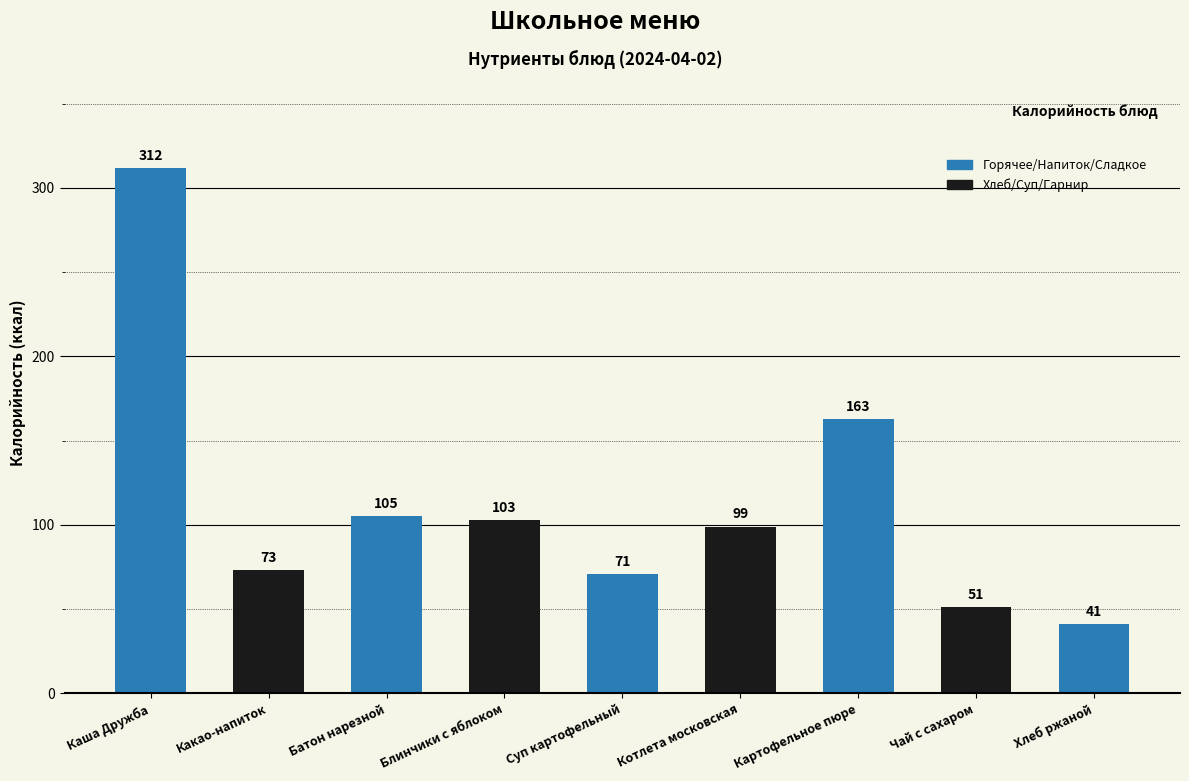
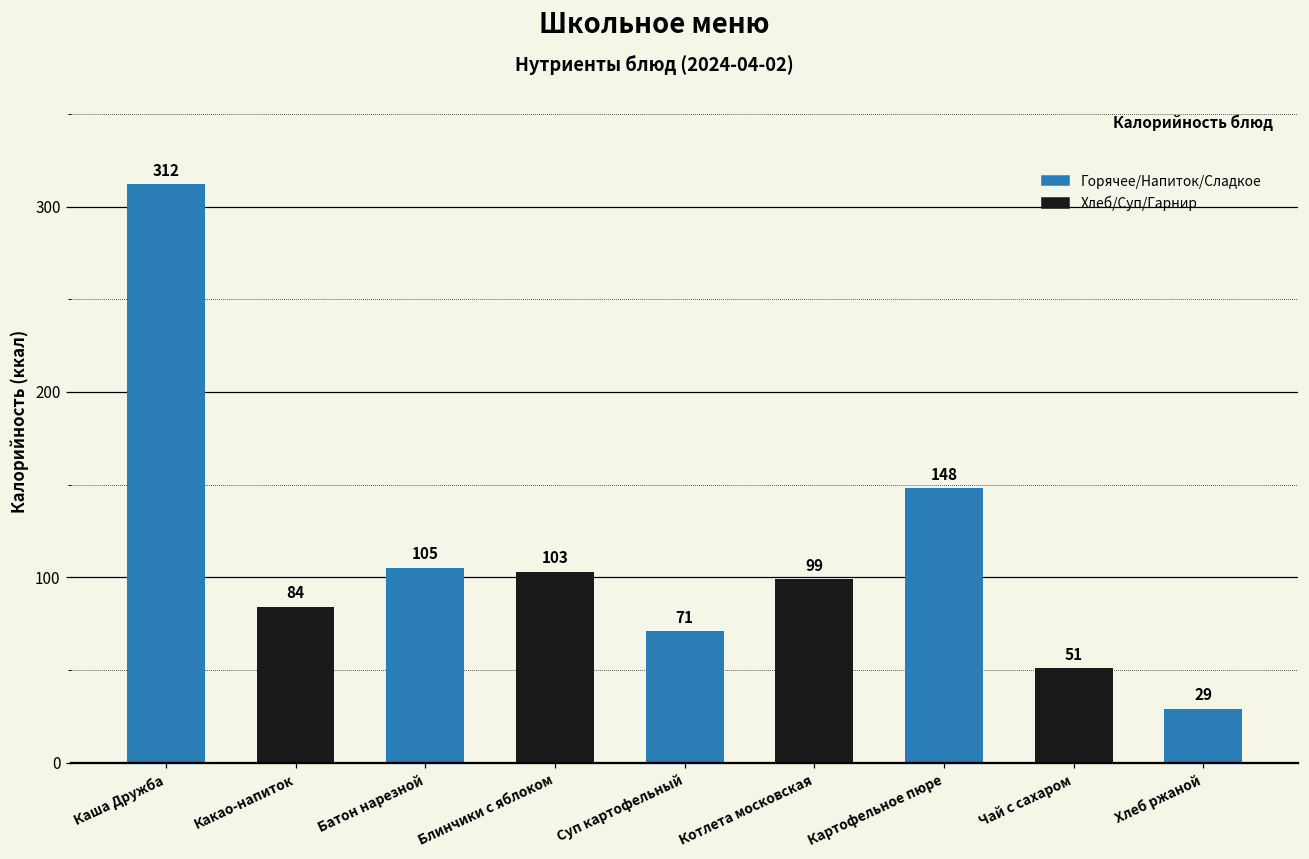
Какао-напиток: 73 -> 84
Картофельное пюре: 163 -> 148
Хлеб ржаной: 41 -> 29
